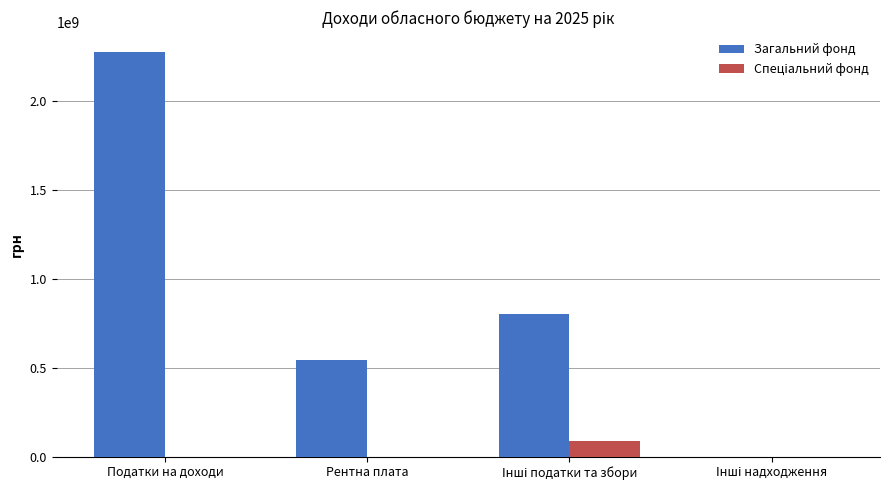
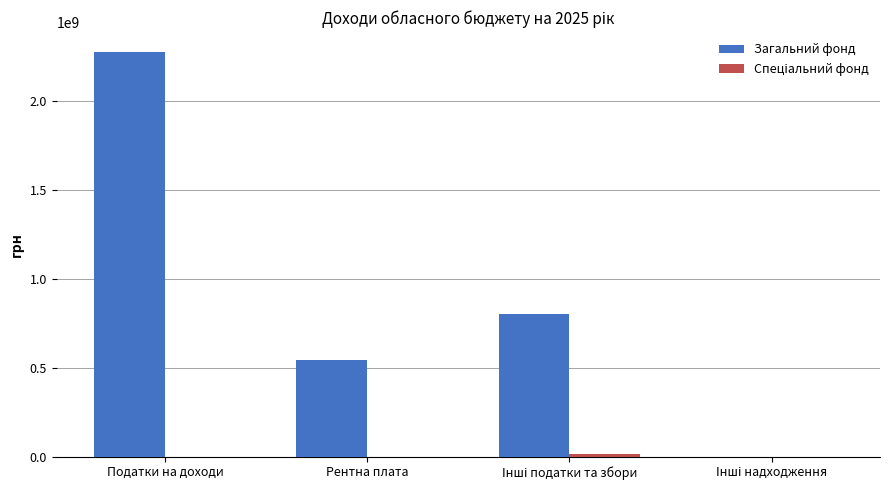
Спеціальний фонд, Інші податки та збори: 90000000 -> 10000000
